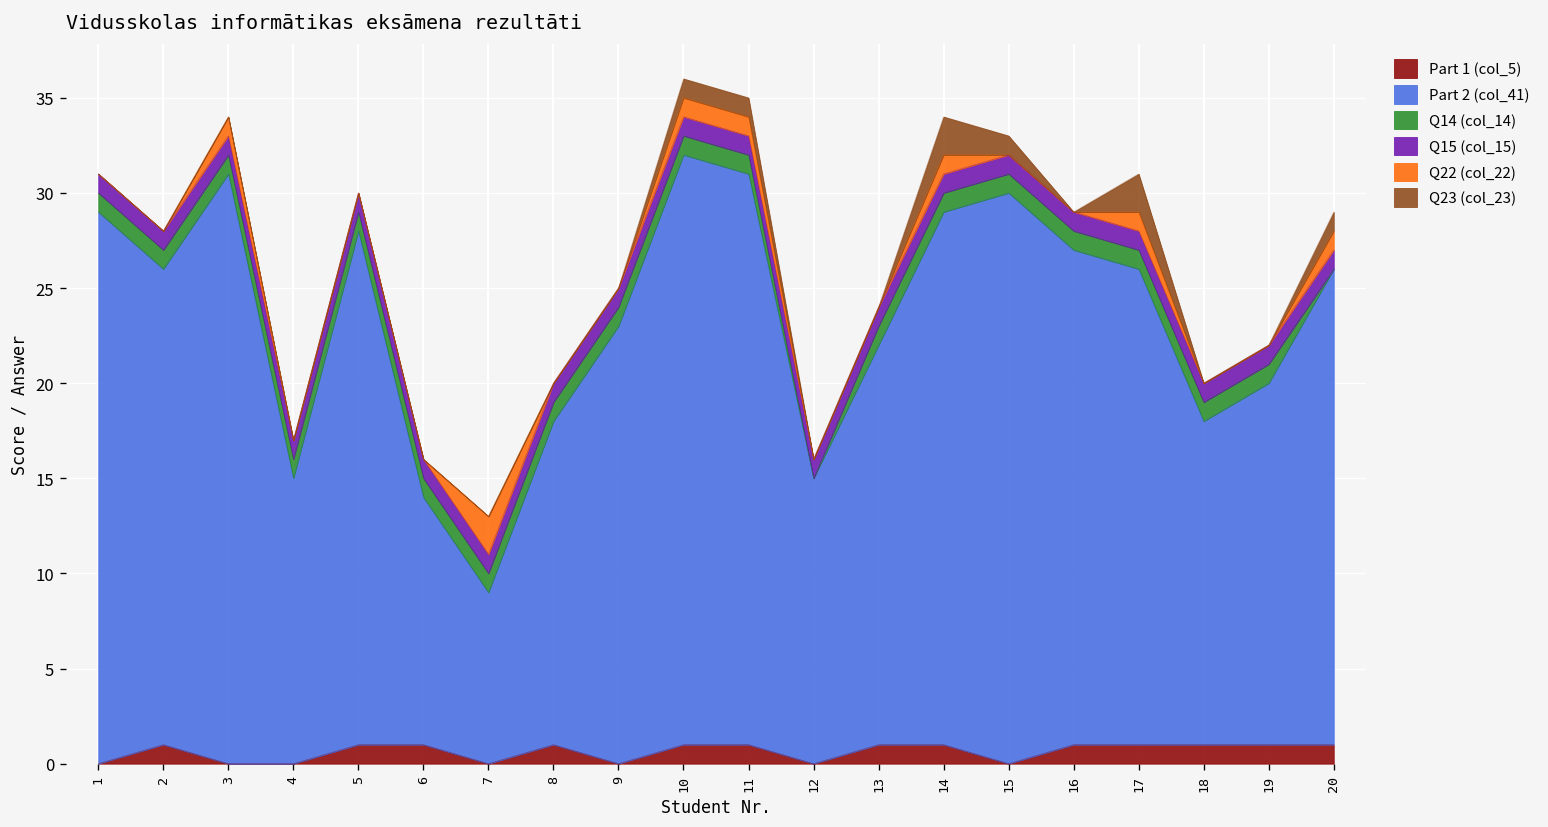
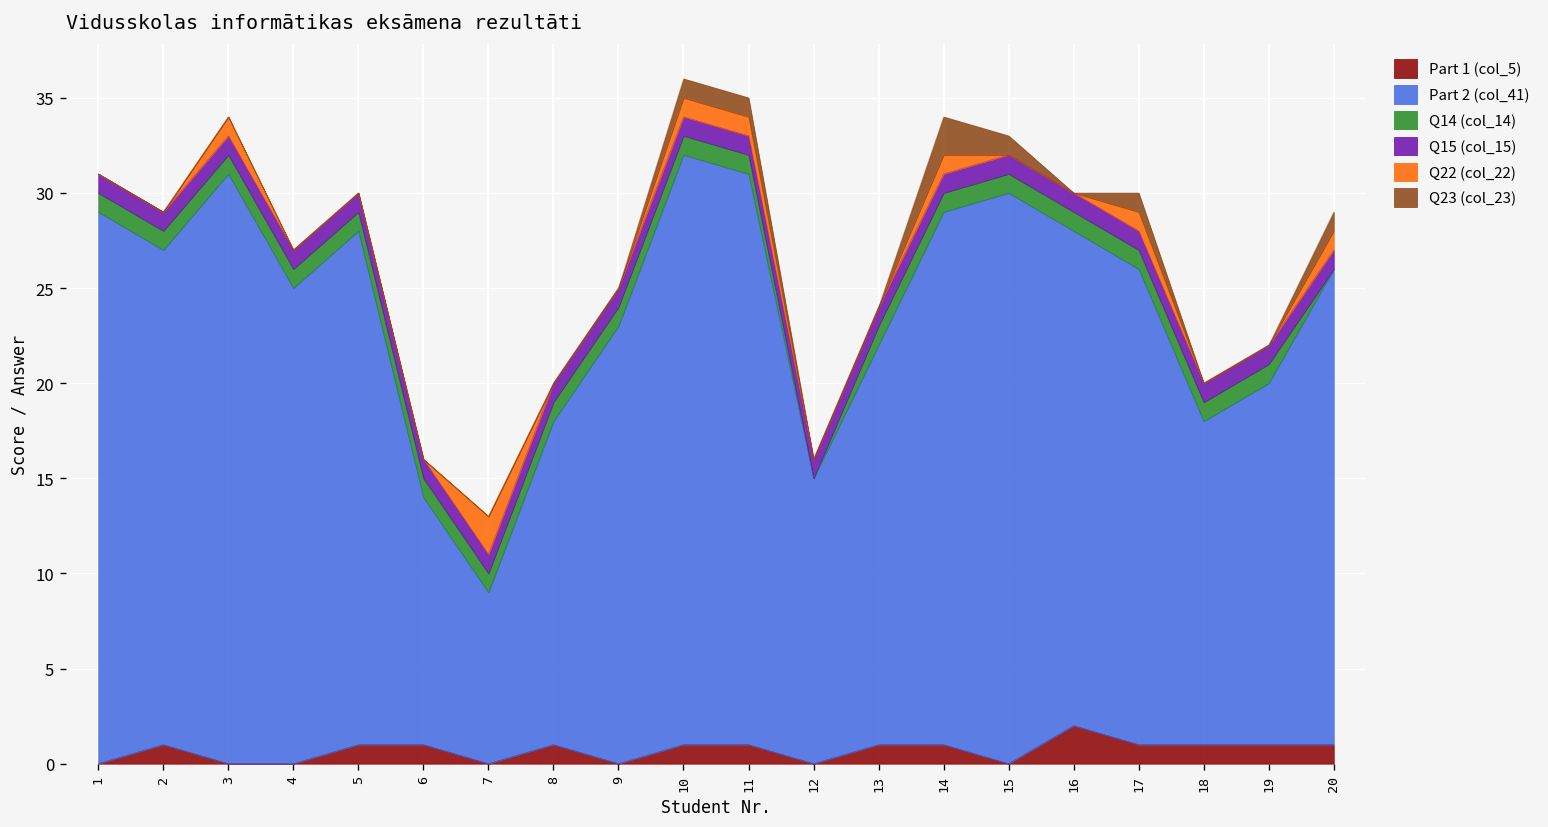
Part 2 (col_41), 2: 25 -> 26
Part 2 (col_41), 4: 15 -> 25
Part 1 (col_5), 16: 1 -> 2
Q23 (col_23), 17: 2 -> 1
